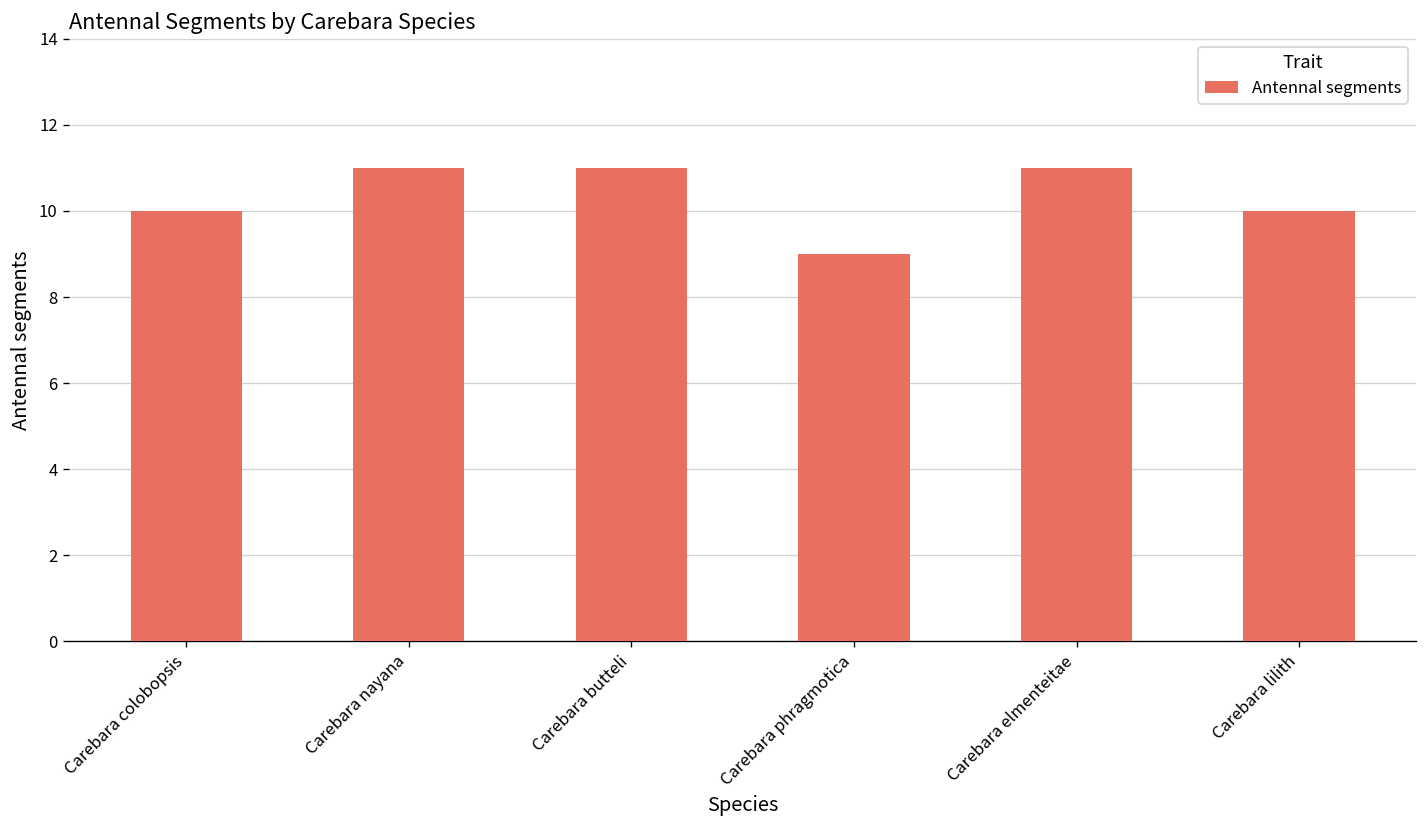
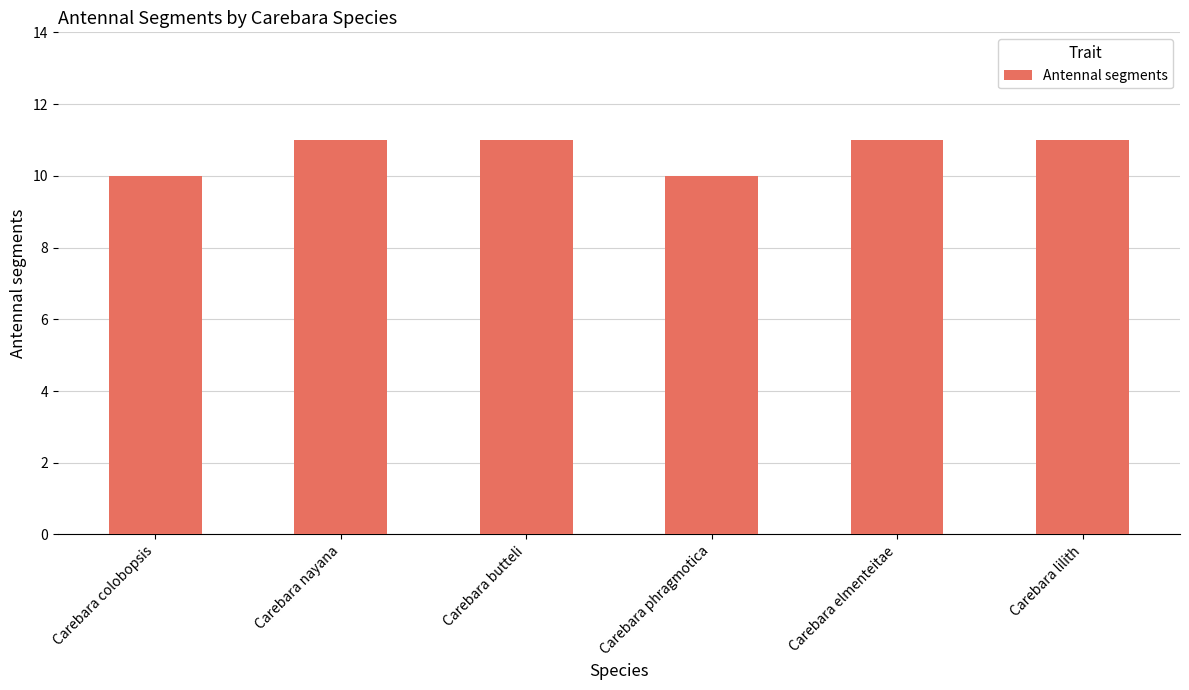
Carebara phragmotica: 9 -> 10
Carebara lilith: 10 -> 11
